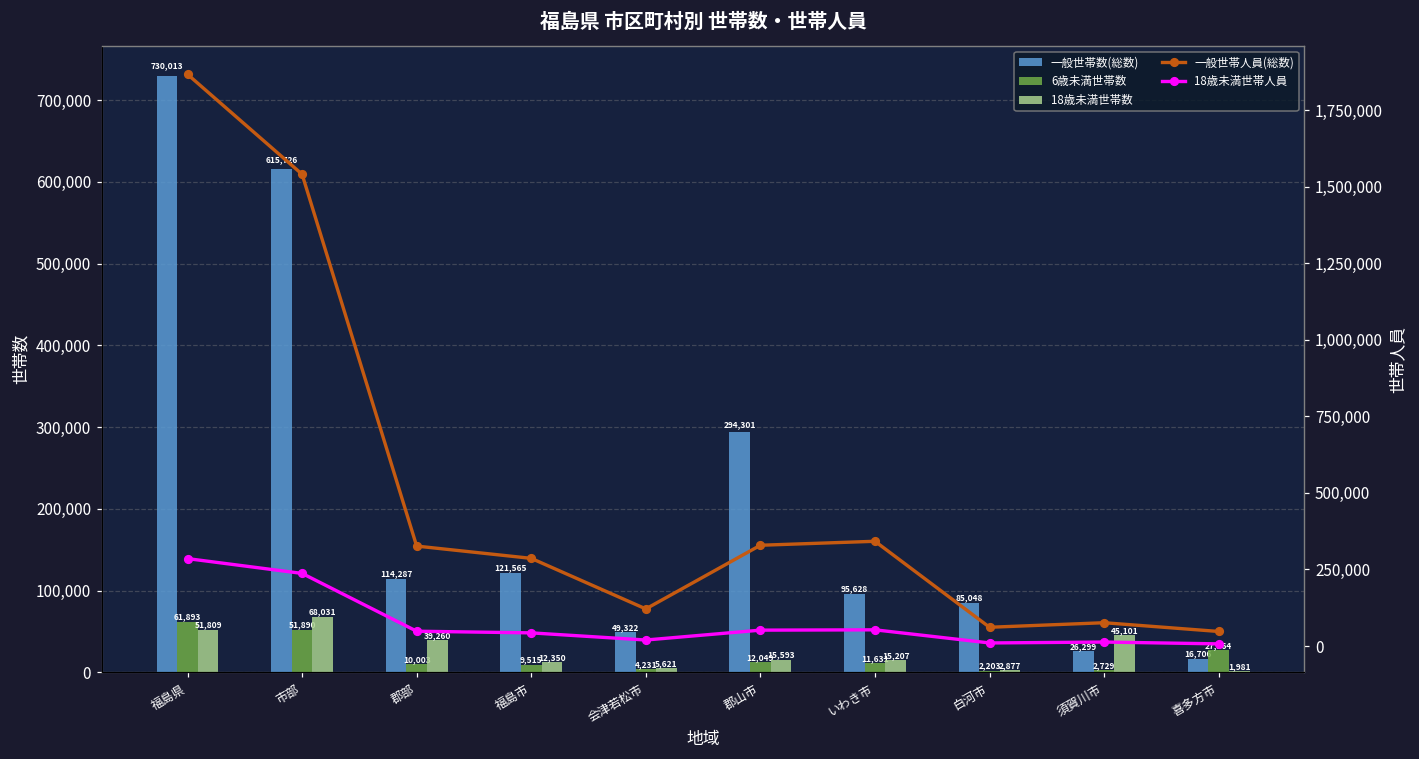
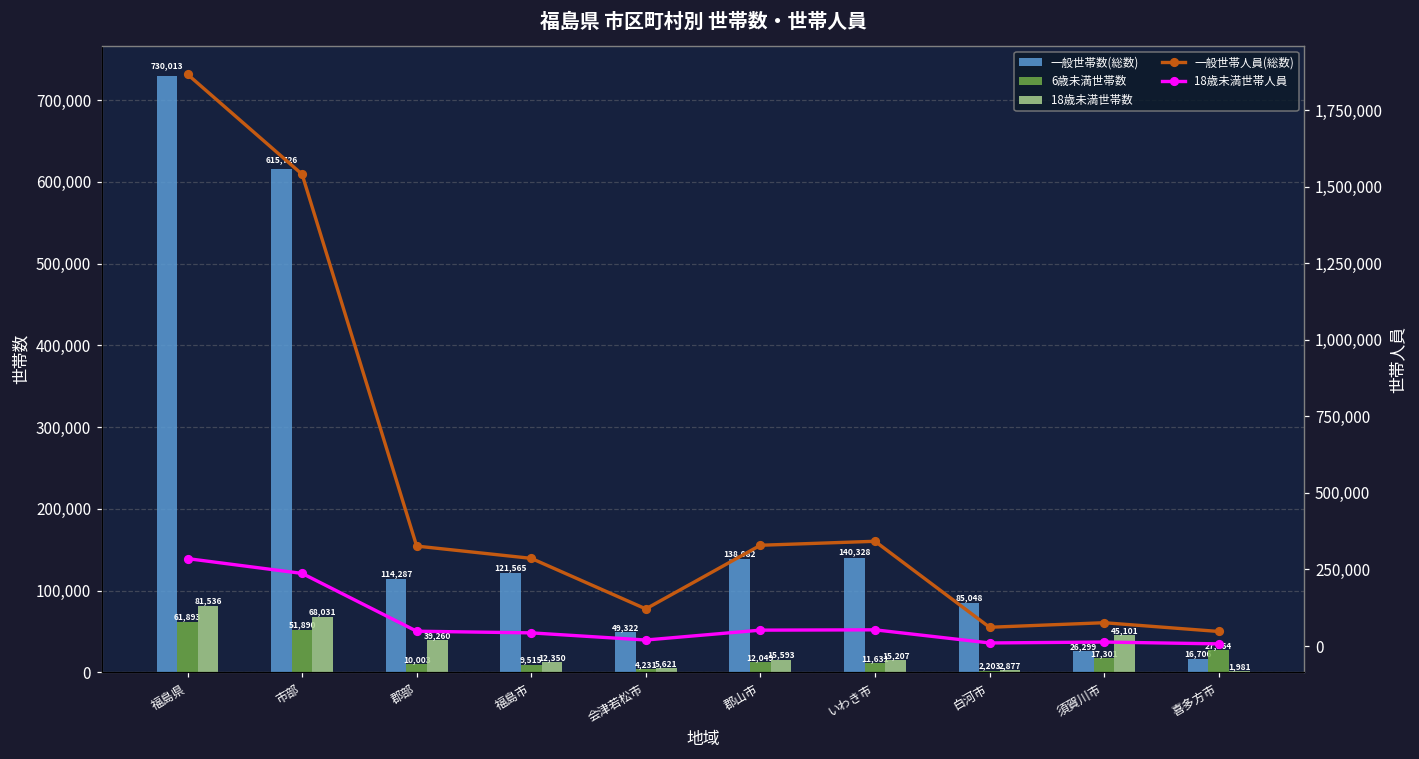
18歳未満世帯数, 福島県: 51,809 -> 81,536
一般世帯数(総数), 郡山市: 294,301 -> 138,082
一般世帯数(総数), いわき市: 95,628 -> 140,328
6歳未満世帯数, 須賀川市: 2,729 -> 17,301
